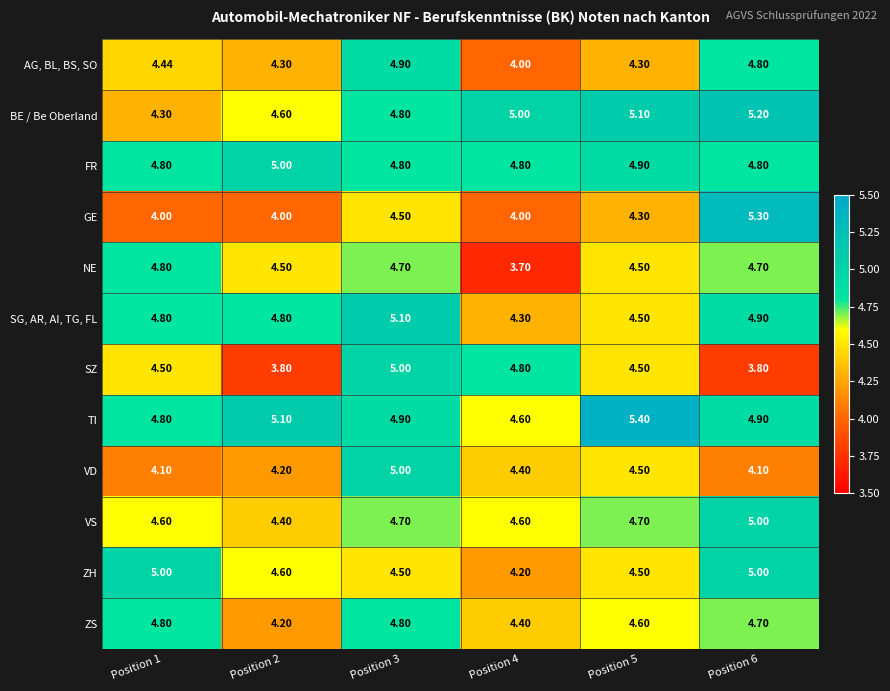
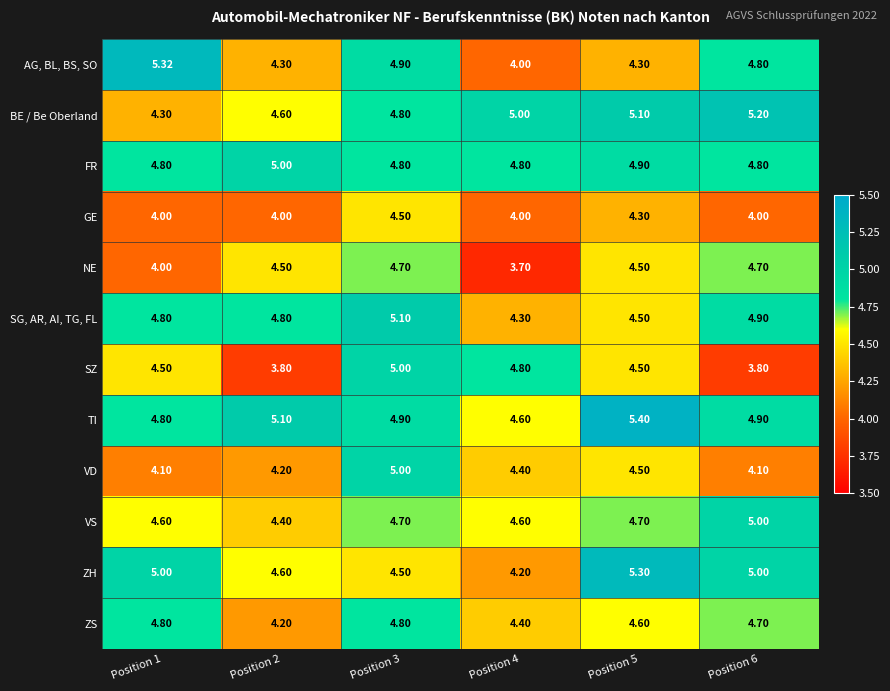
AG, BL, BS, SO, Position 1: 4.44 -> 5.32
GE, Position 6: 5.30 -> 4.00
NE, Position 1: 4.80 -> 4.00
ZH, Position 5: 4.50 -> 5.30
